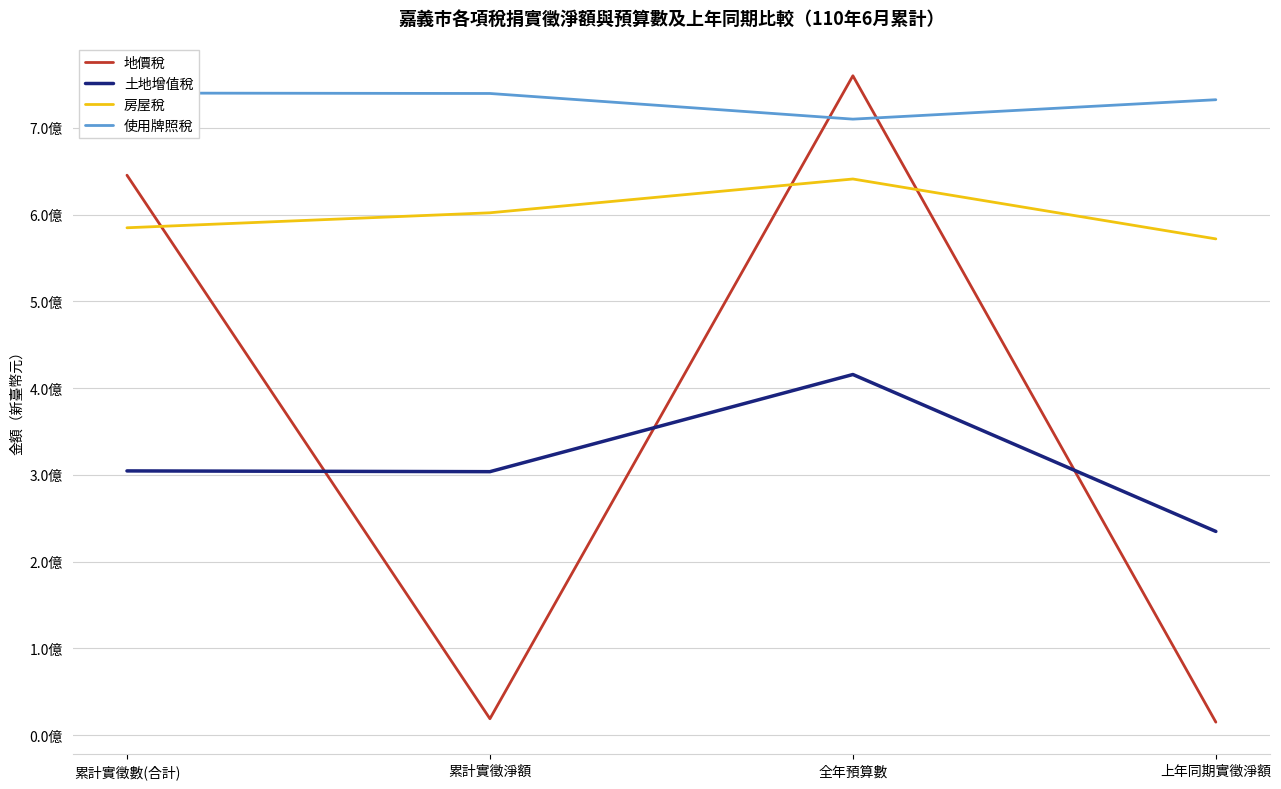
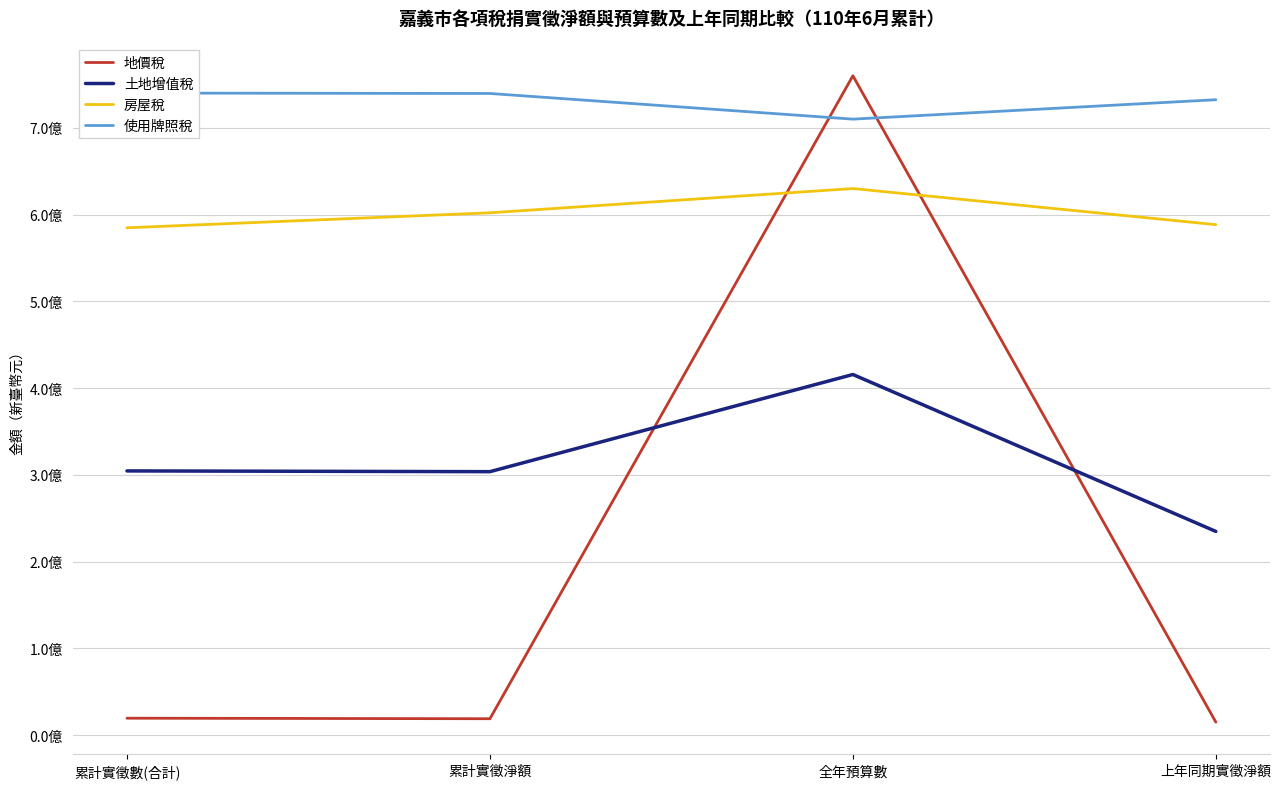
地價稅, 累計實徵數(合計): 6.5億 -> 0.2億
房屋稅, 全年預算數: 6.4億 -> 6.3億
房屋稅, 上年同期實徵淨額: 5.7億 -> 5.9億
